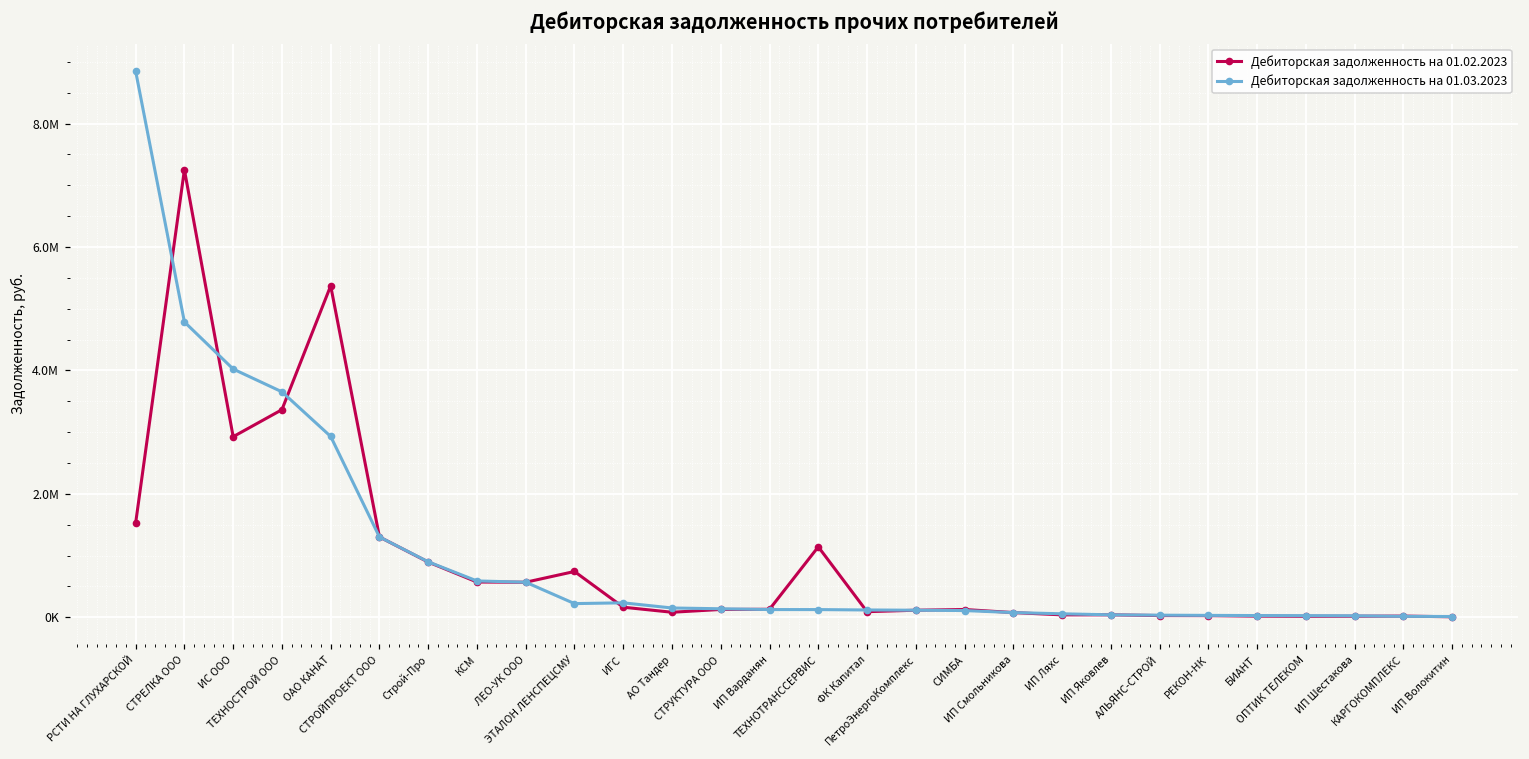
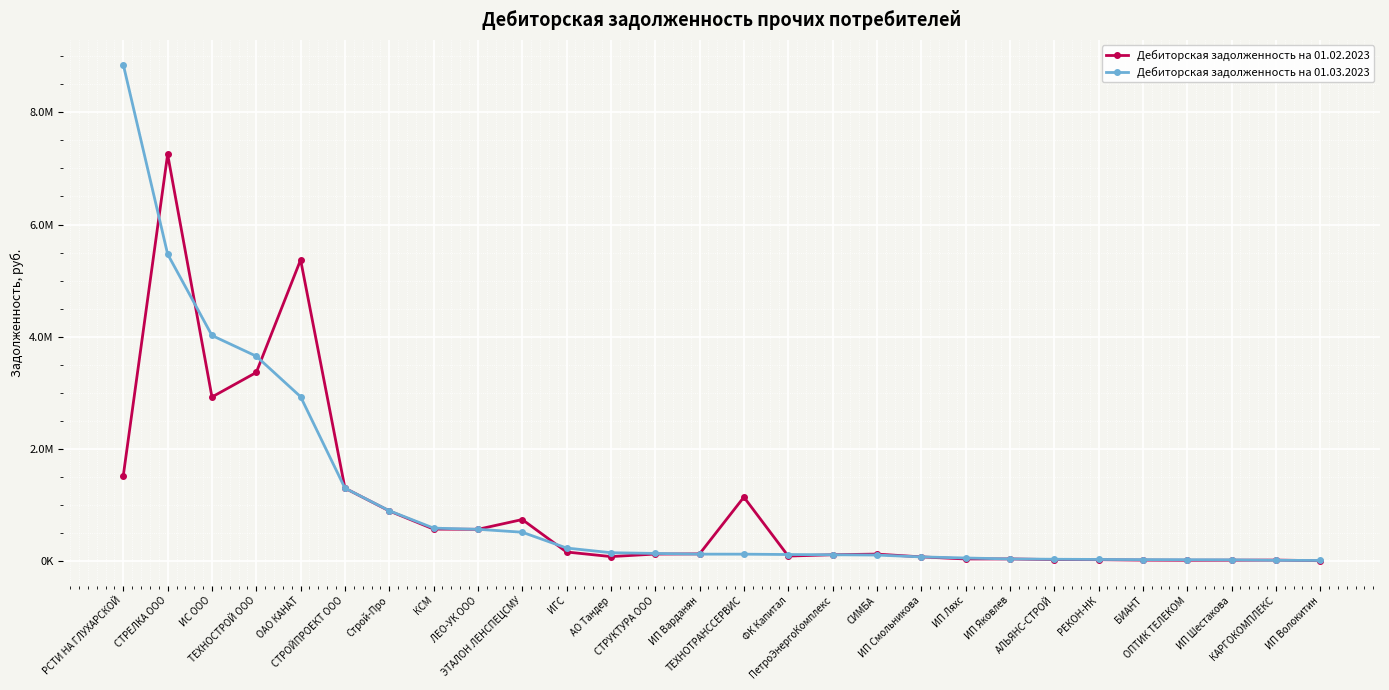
Дебиторская задолженность на 01.03.2023, СТРЕЛКА ООО: 4800000 -> 5500000
Дебиторская задолженность на 01.03.2023, ЭТАЛОН ЛЕНСПЕЦСМУ: 200000 -> 500000
